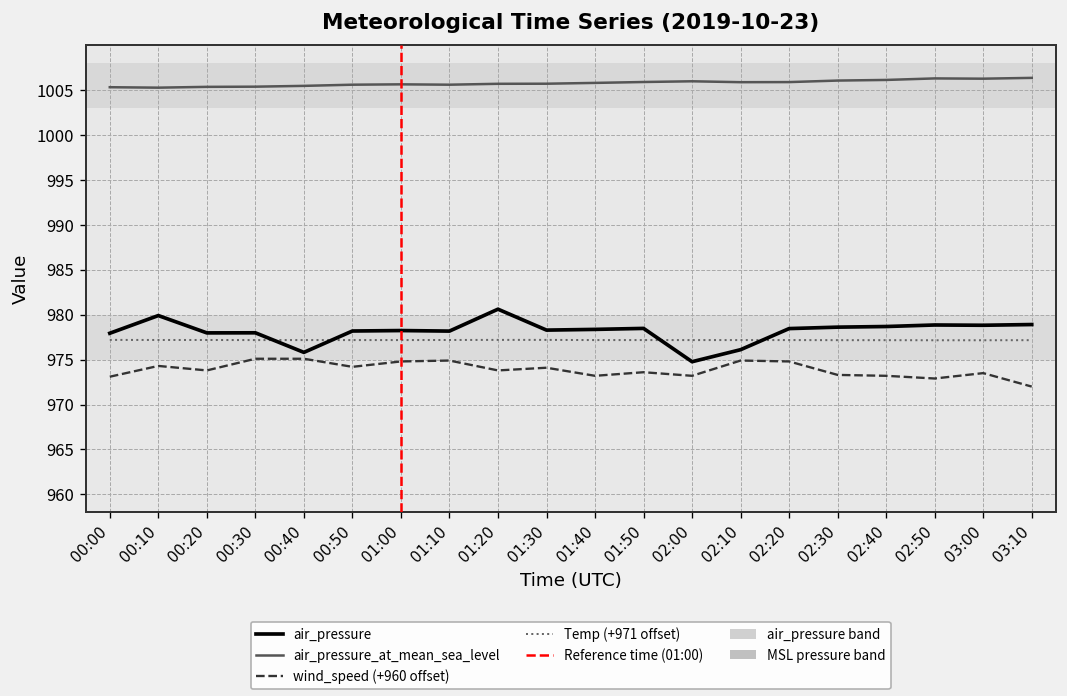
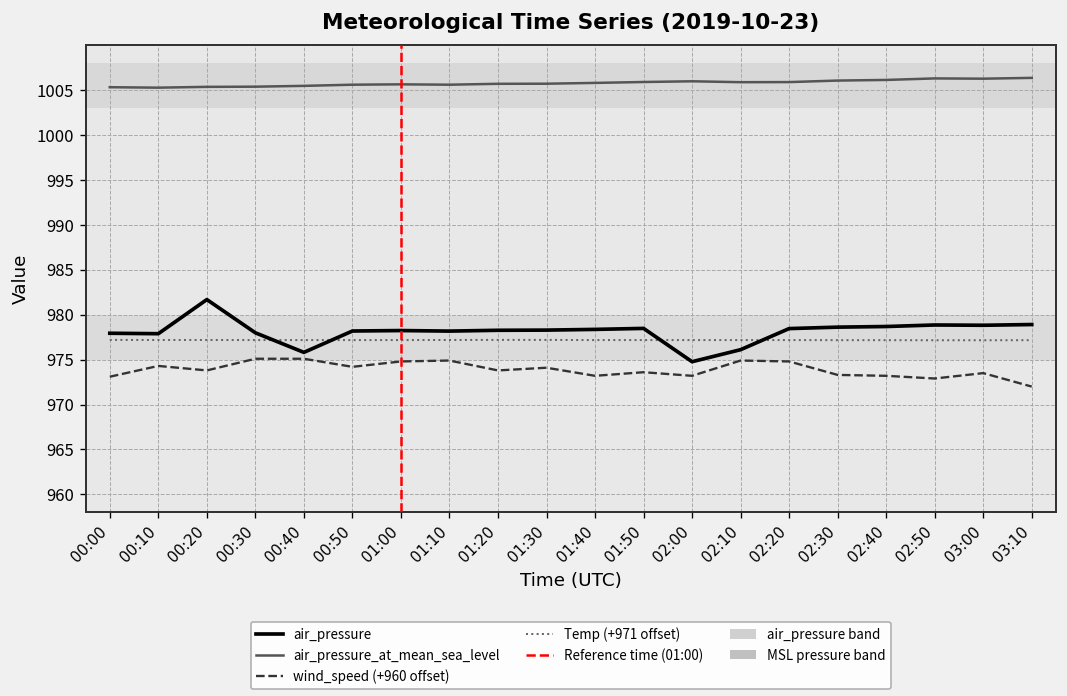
air_pressure, 00:10: 980 -> 978
air_pressure, 00:20: 978 -> 982
air_pressure, 01:20: 981 -> 978
